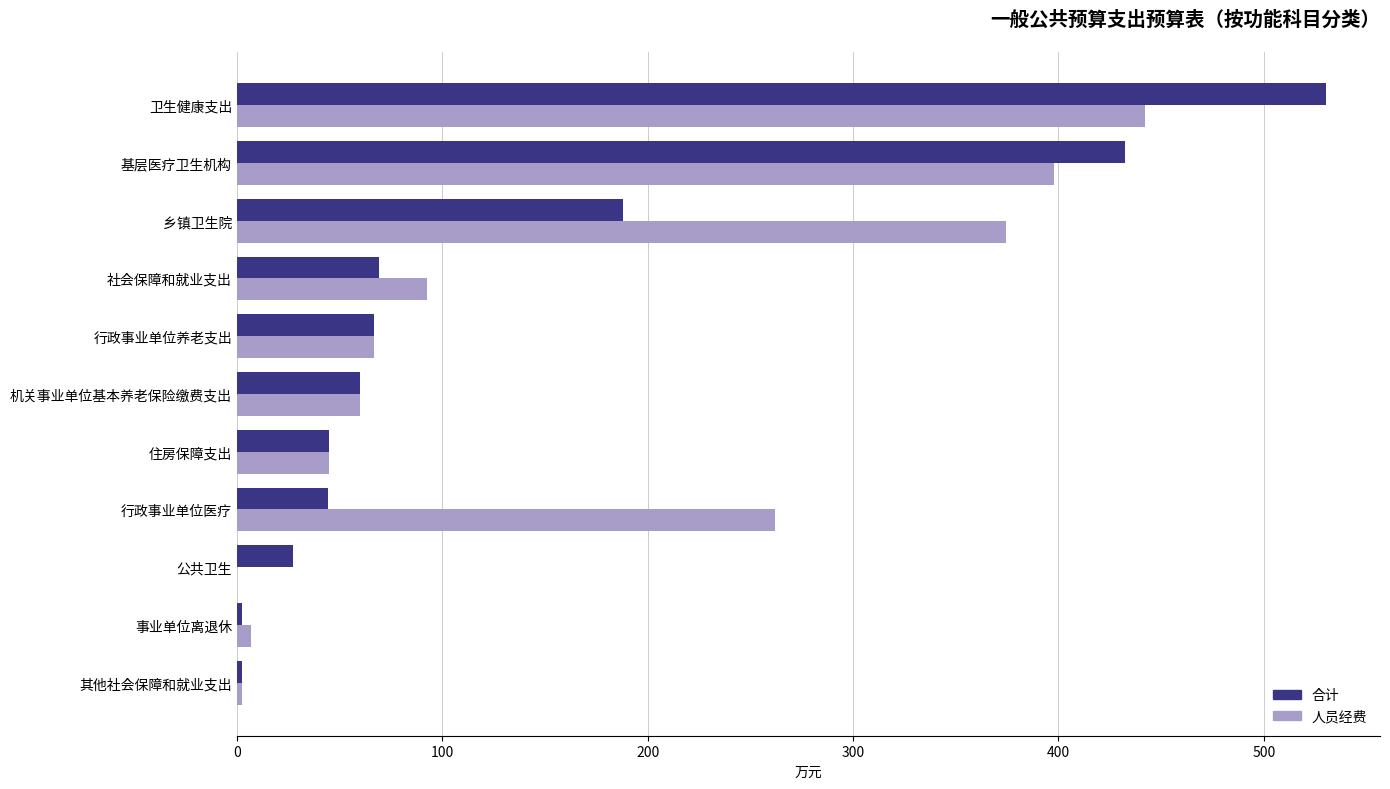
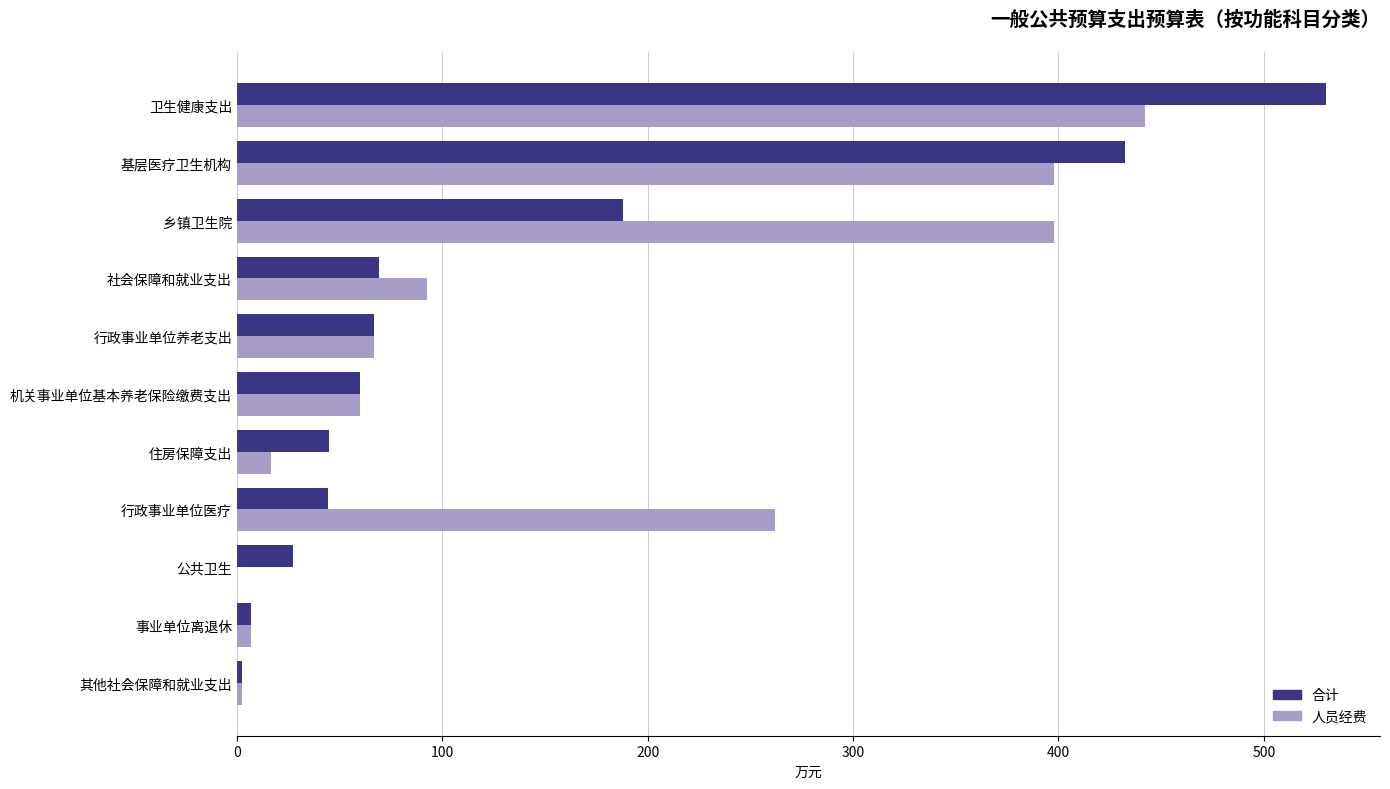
人员经费, 乡镇卫生院: 375 -> 398
人员经费, 住房保障支出: 45 -> 16
合计, 事业单位离退休: 3 -> 7
